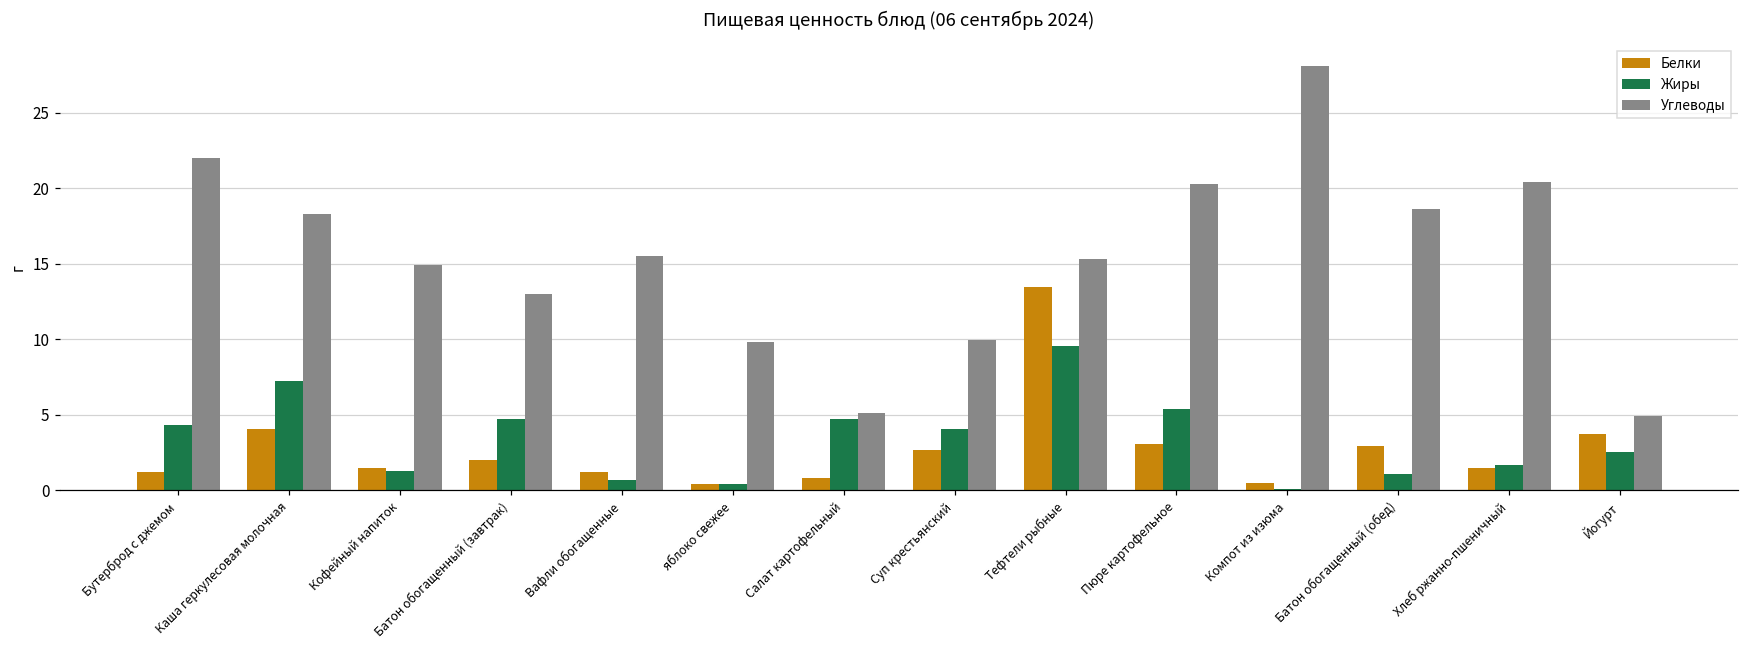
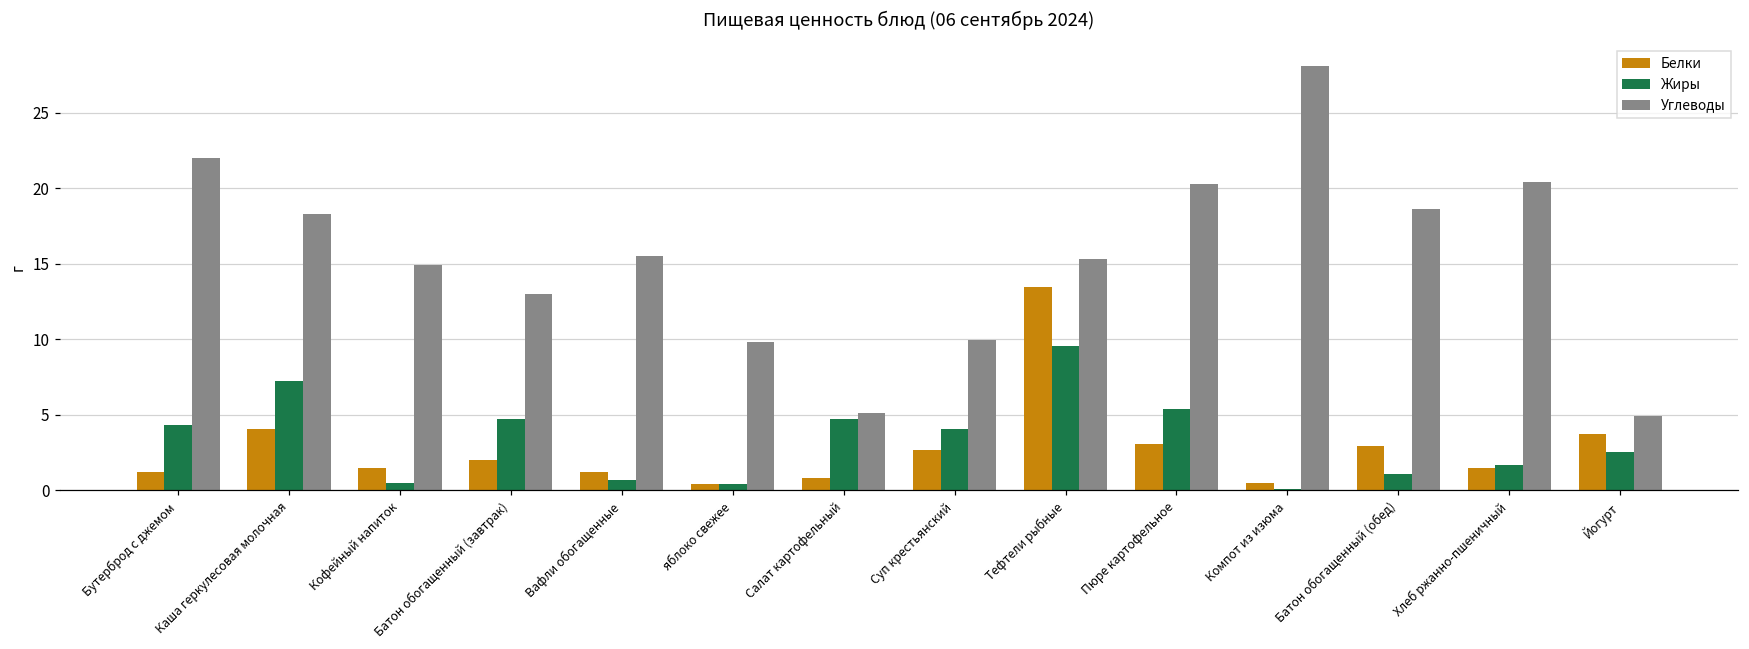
Жиры, Кофейный напиток: 1.3 -> 0.5
